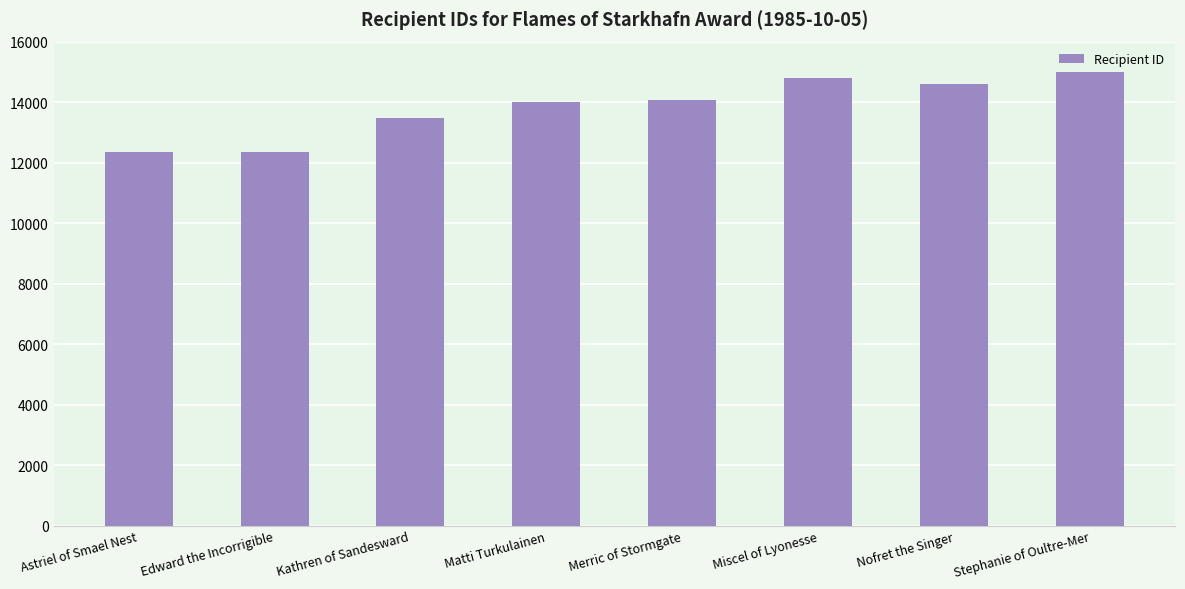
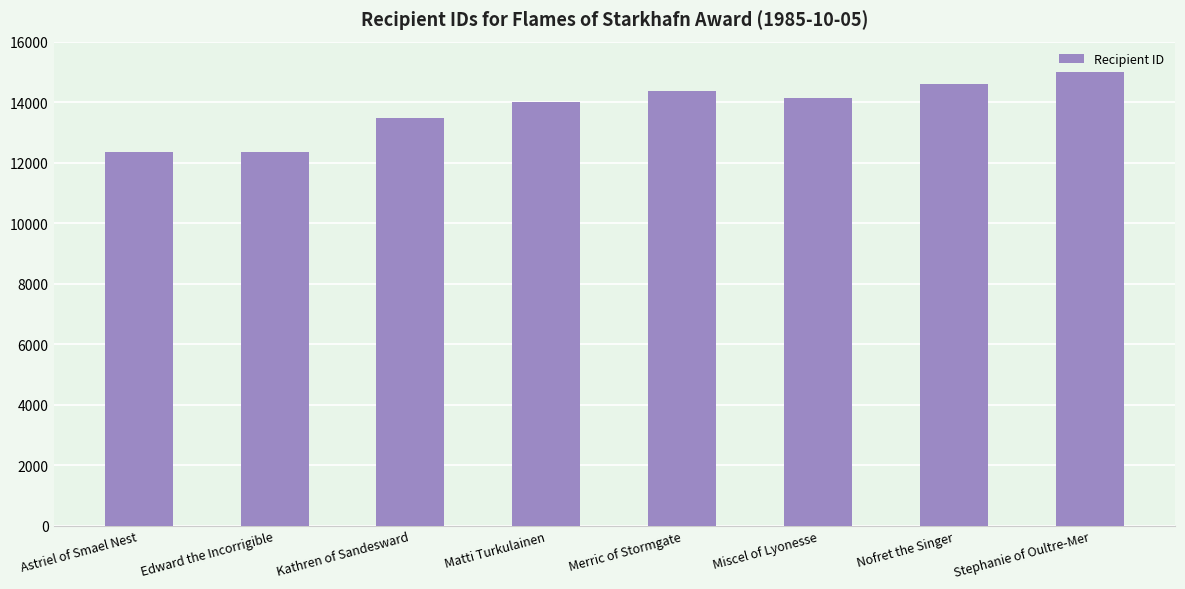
Merric of Stormgate: 14100 -> 14400
Miscel of Lyonesse: 14800 -> 14100
